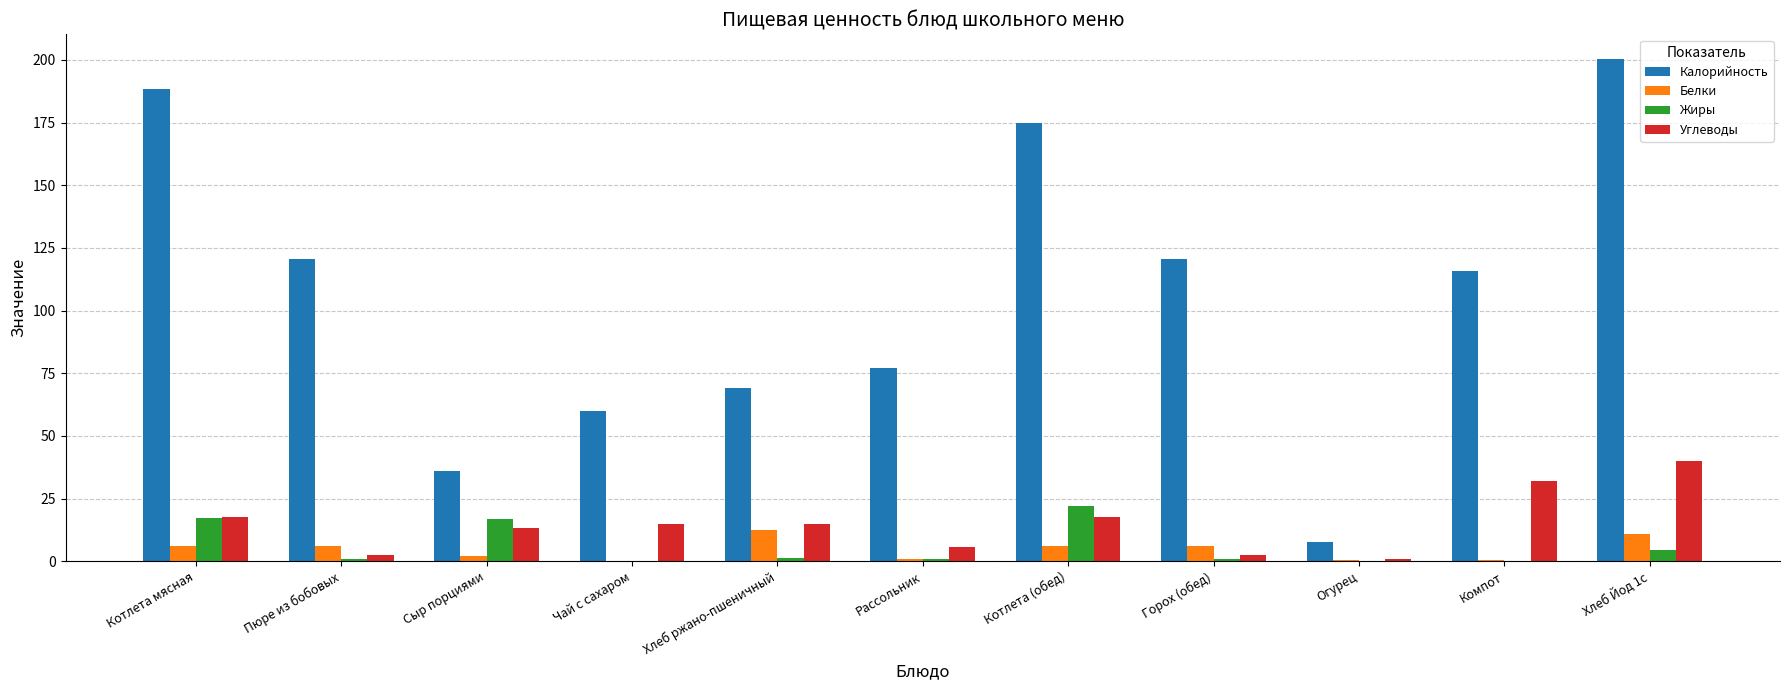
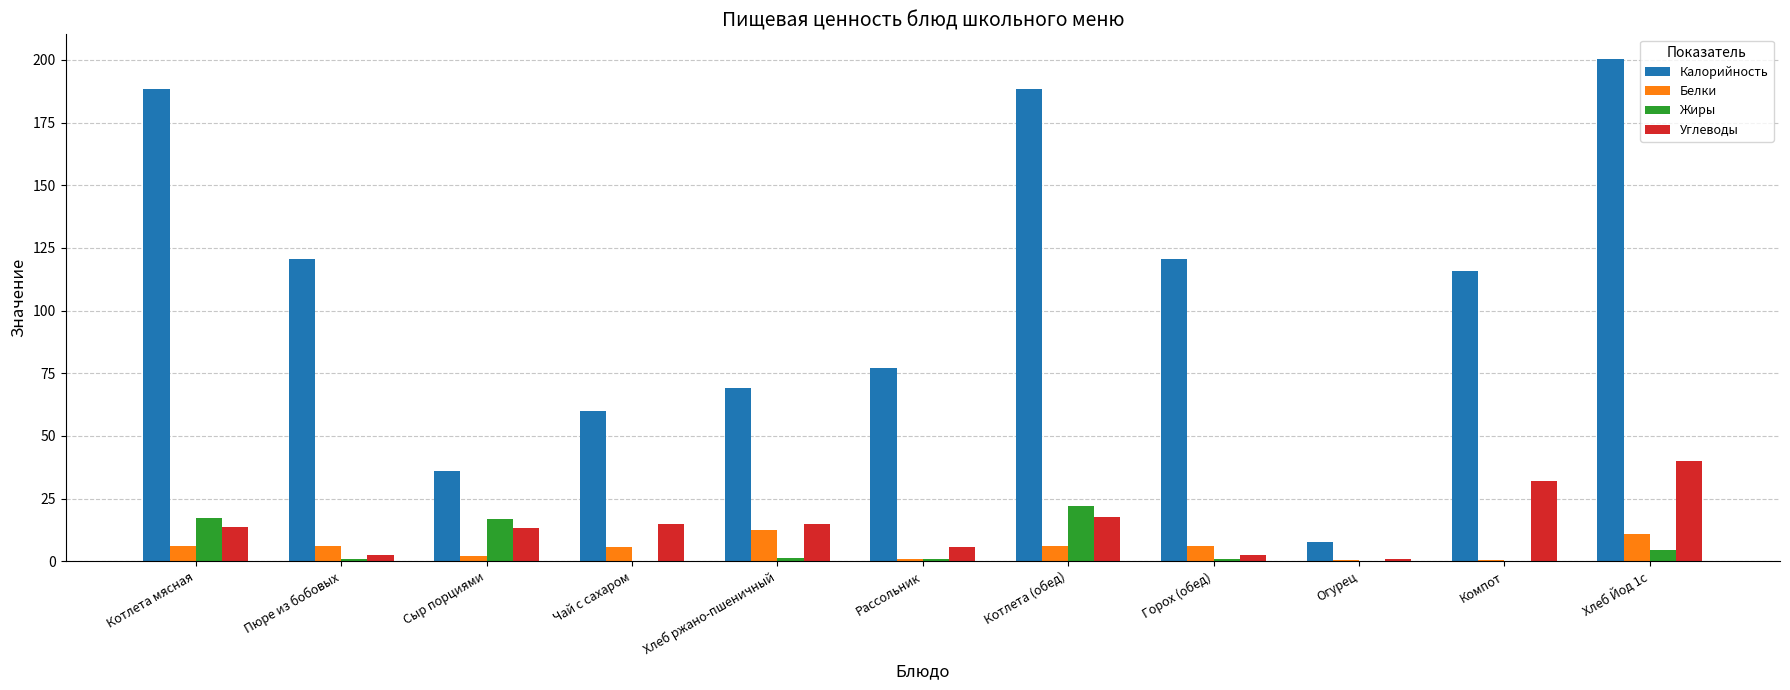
Углеводы, Котлета мясная: 18 -> 14
Белки, Чай с сахаром: 0 -> 6
Калорийность, Котлета (обед): 175 -> 189
